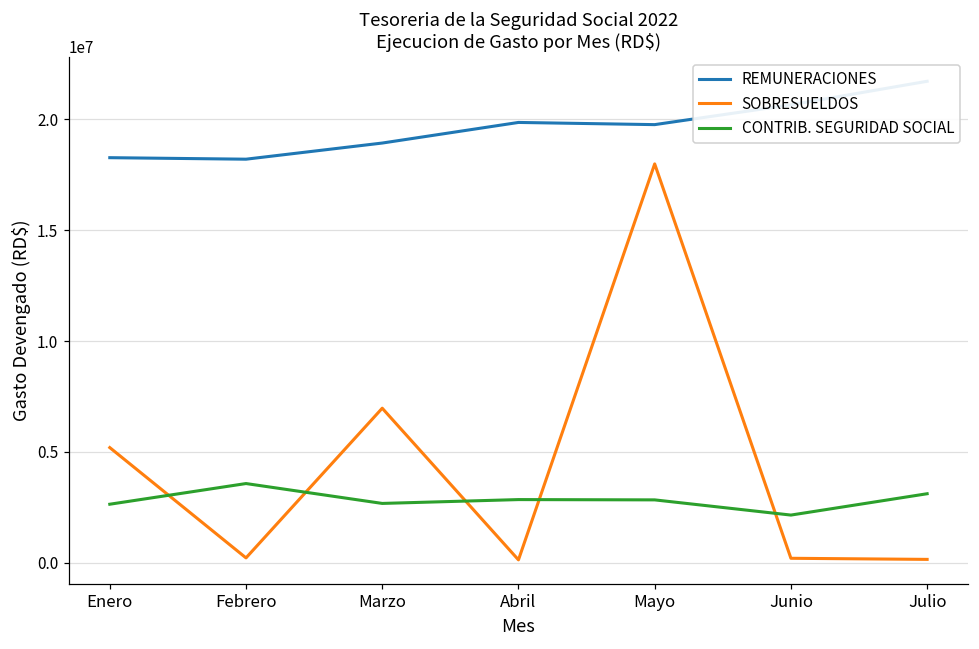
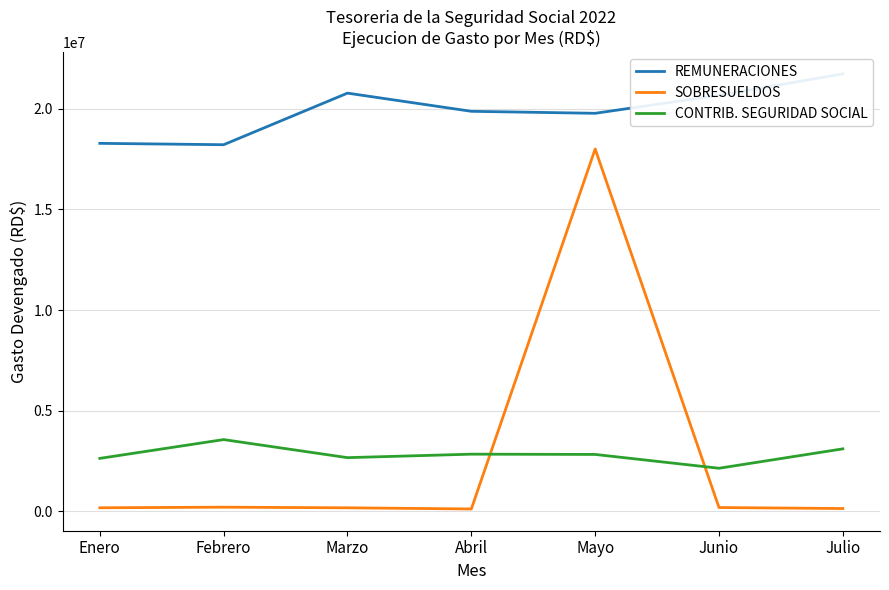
SOBRESUELDOS, Enero: 5200000 -> 200000
REMUNERACIONES, Marzo: 18900000 -> 20800000
SOBRESUELDOS, Marzo: 7000000 -> 200000
